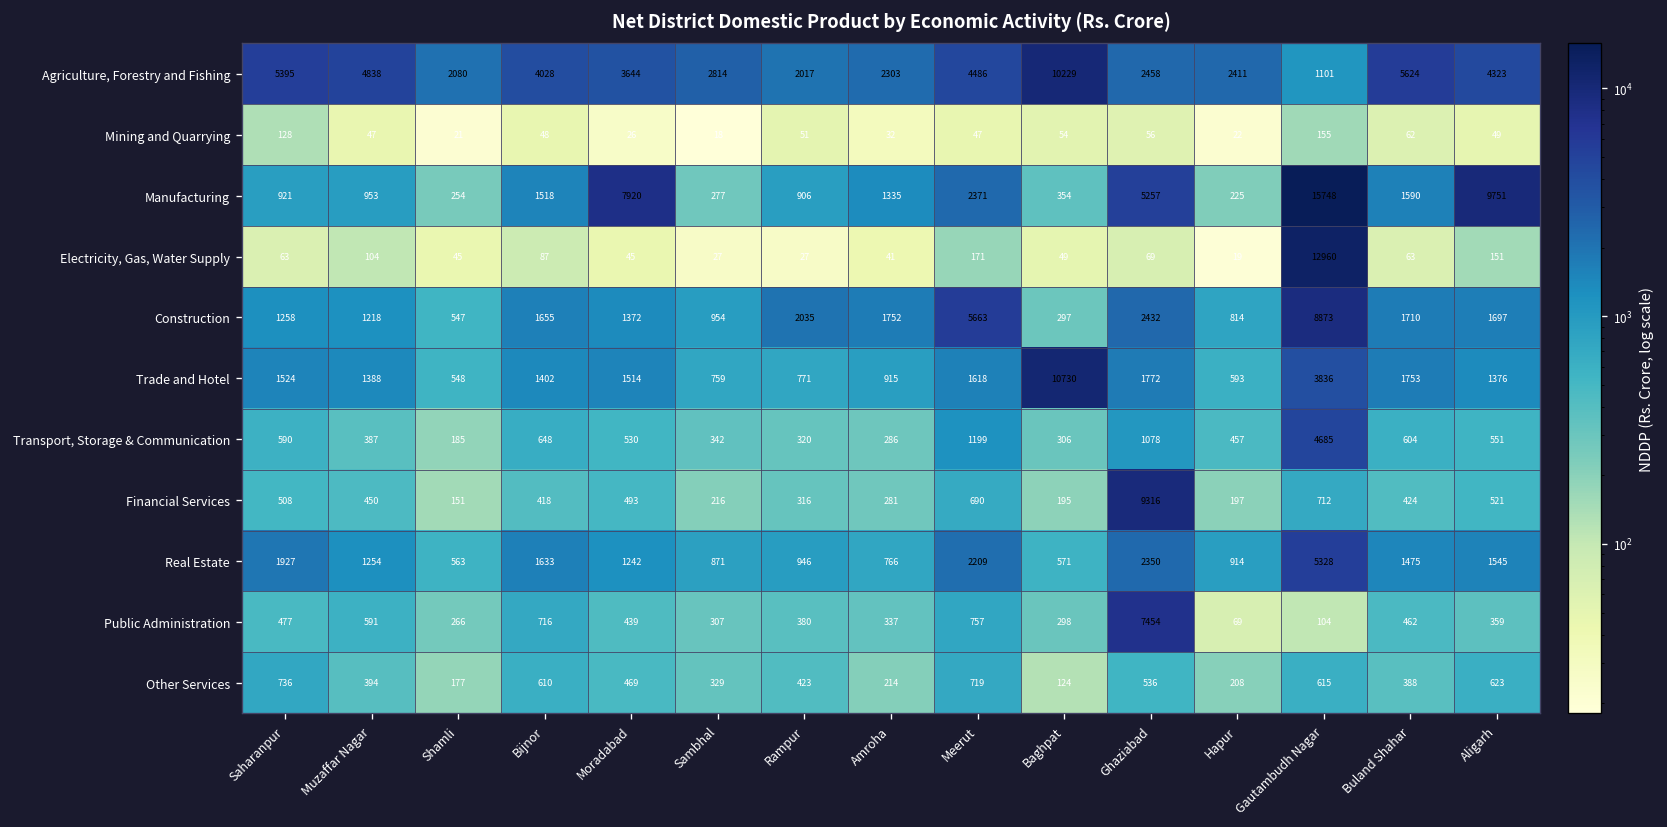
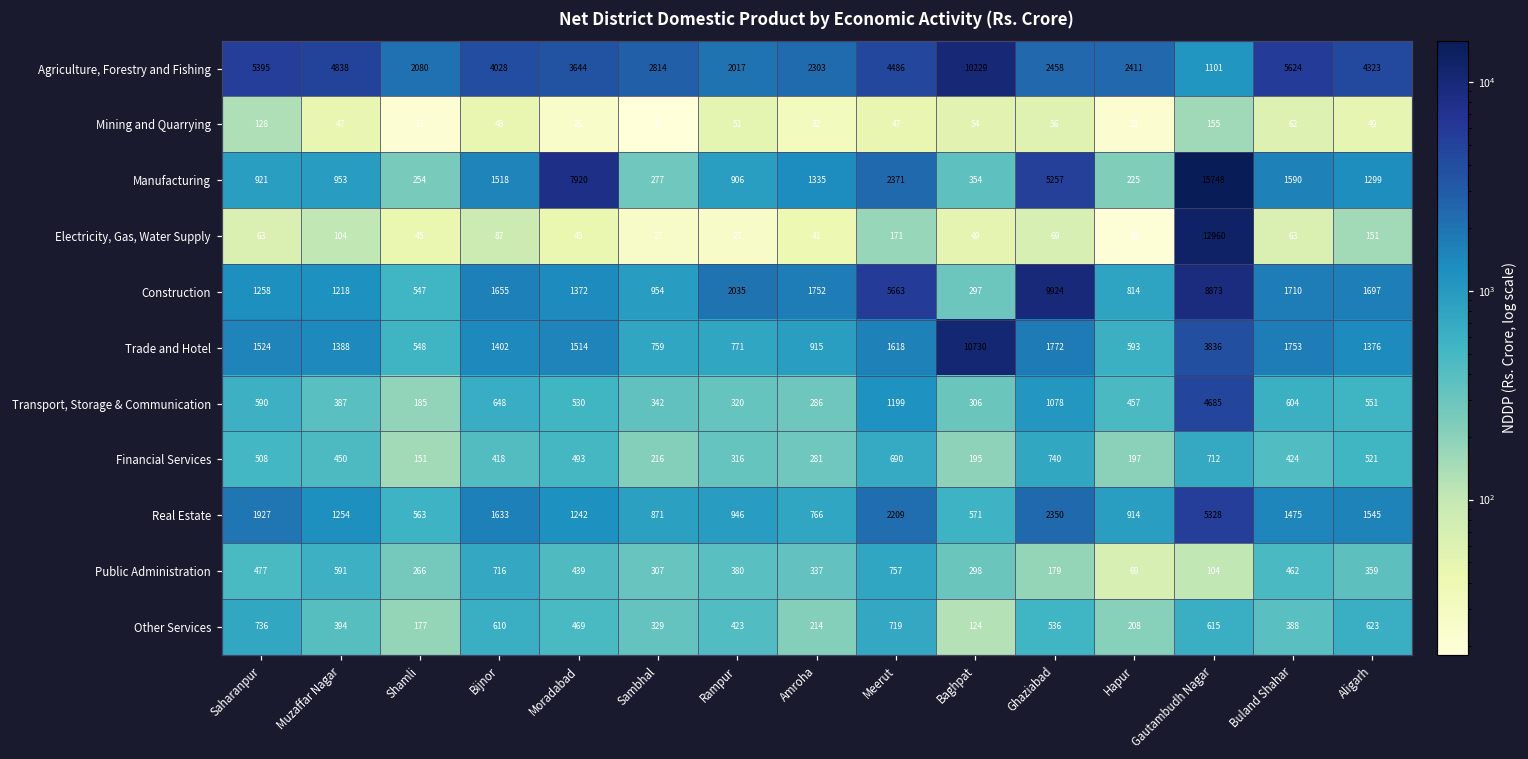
Manufacturing, Aligarh: 9751 -> 1299
Construction, Ghaziabad: 2432 -> 9924
Financial Services, Ghaziabad: 9316 -> 740
Public Administration, Ghaziabad: 7454 -> 179
